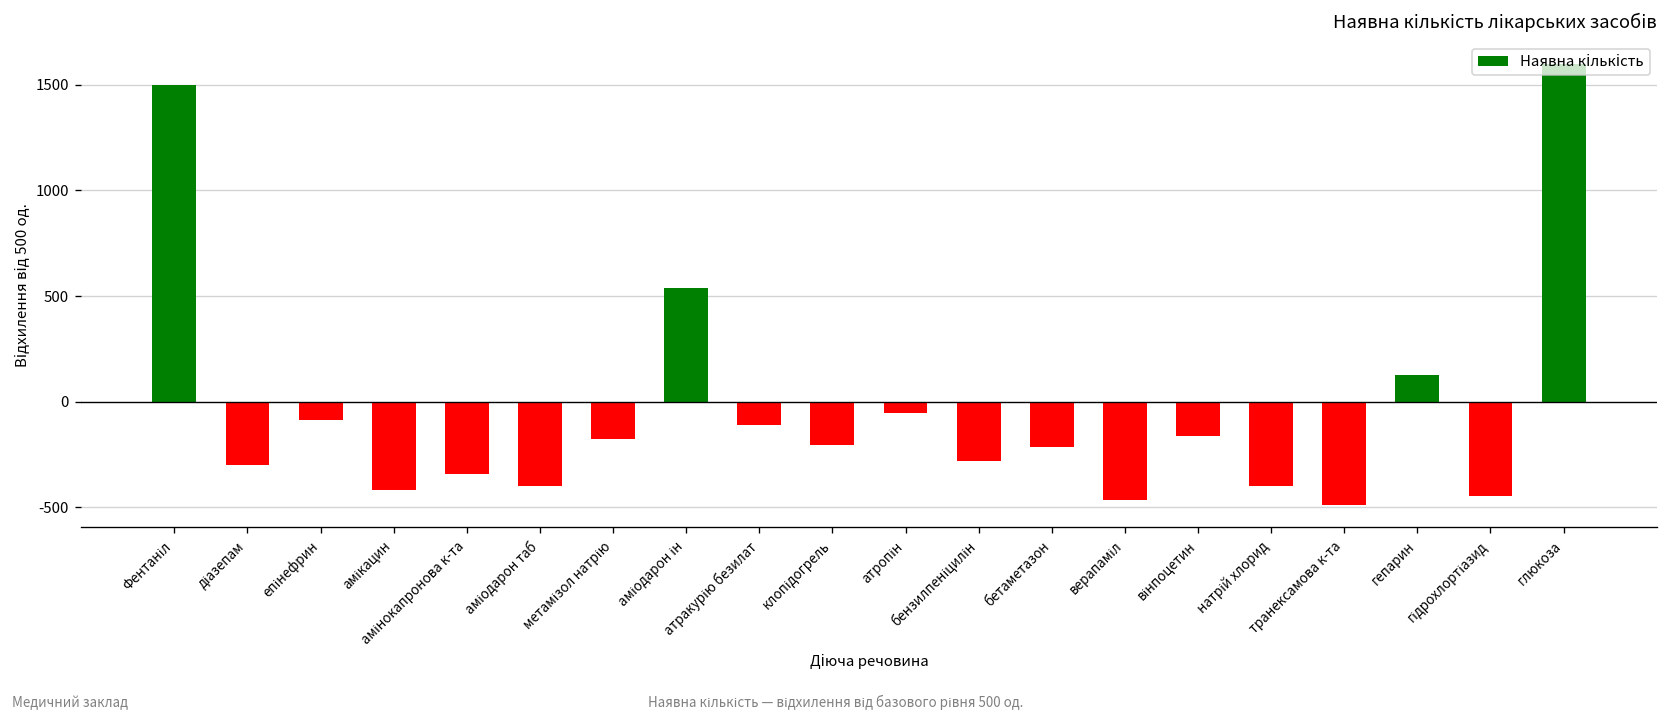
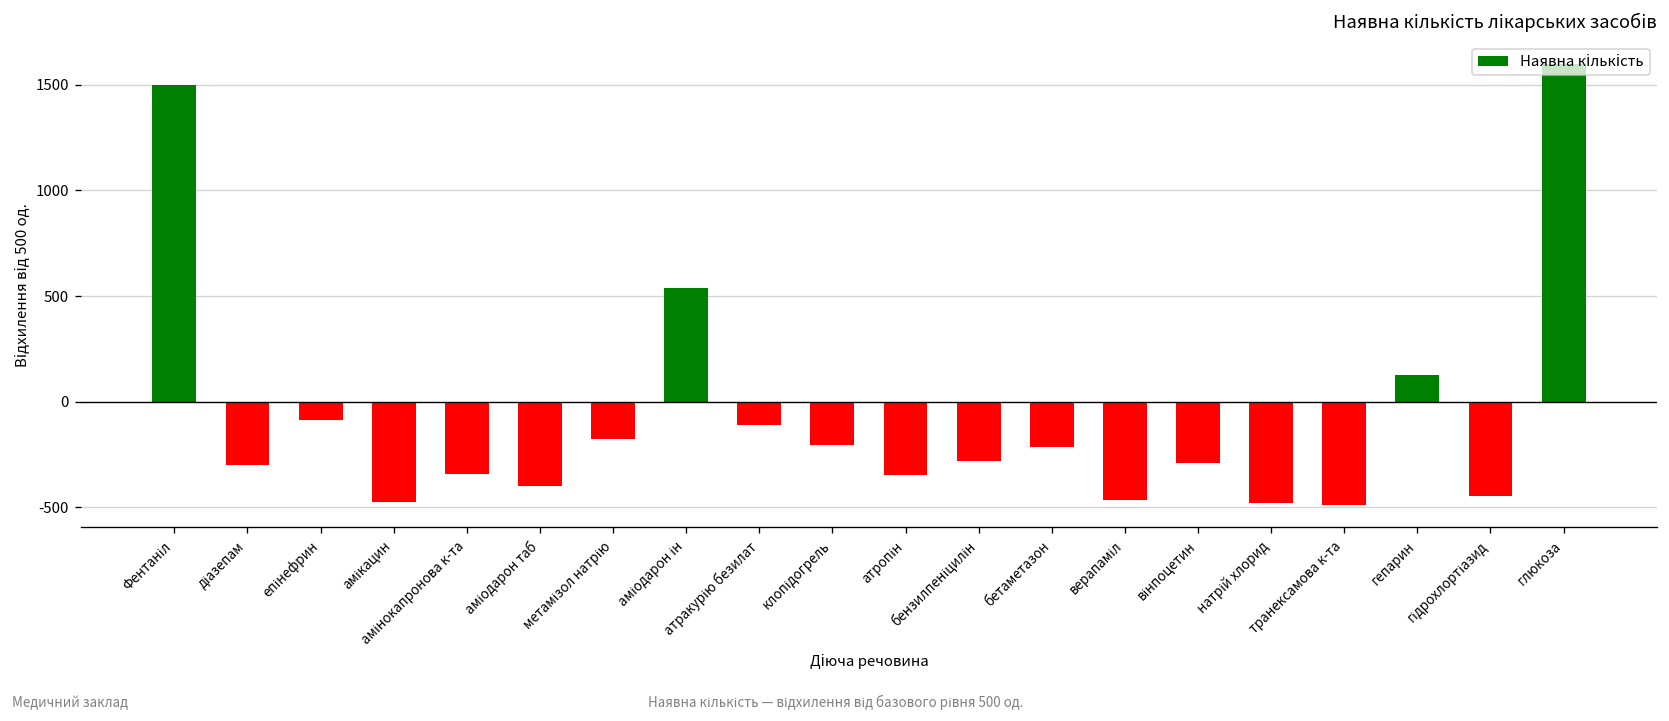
амікацин: -420 -> -480
атропін: -50 -> -350
вінпоцетин: -170 -> -290
натрій хлорид: -400 -> -480
